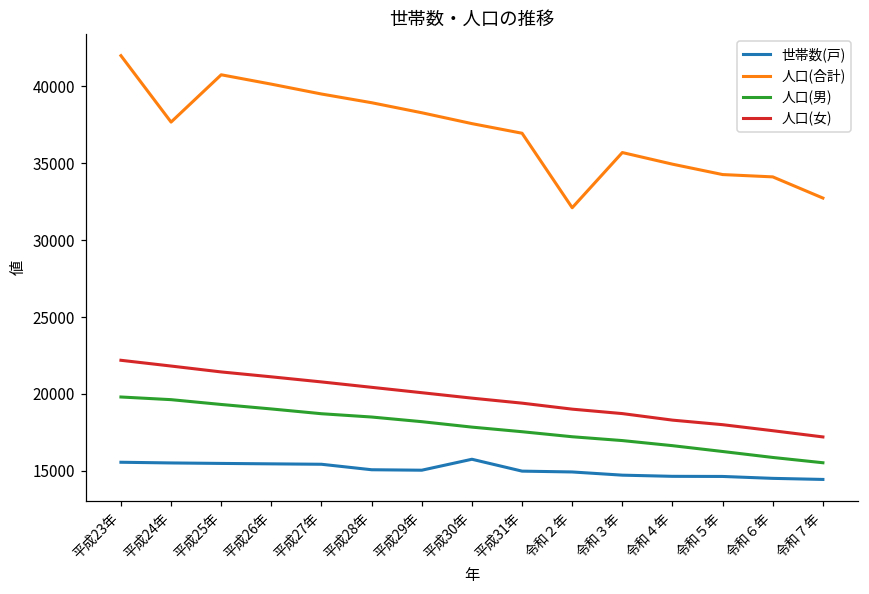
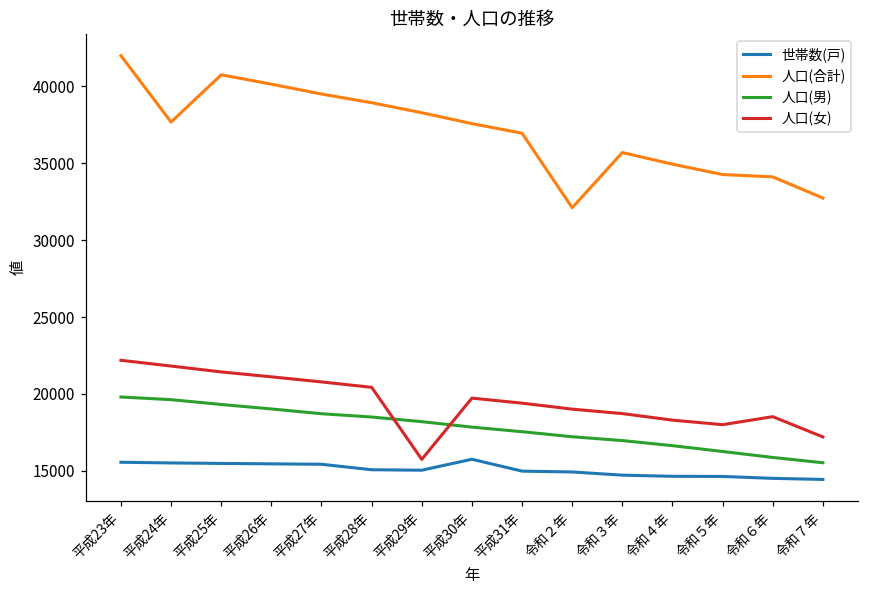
人口(女), 平成29年: 20100 -> 15700
人口(女), 令和６年: 17600 -> 18500
